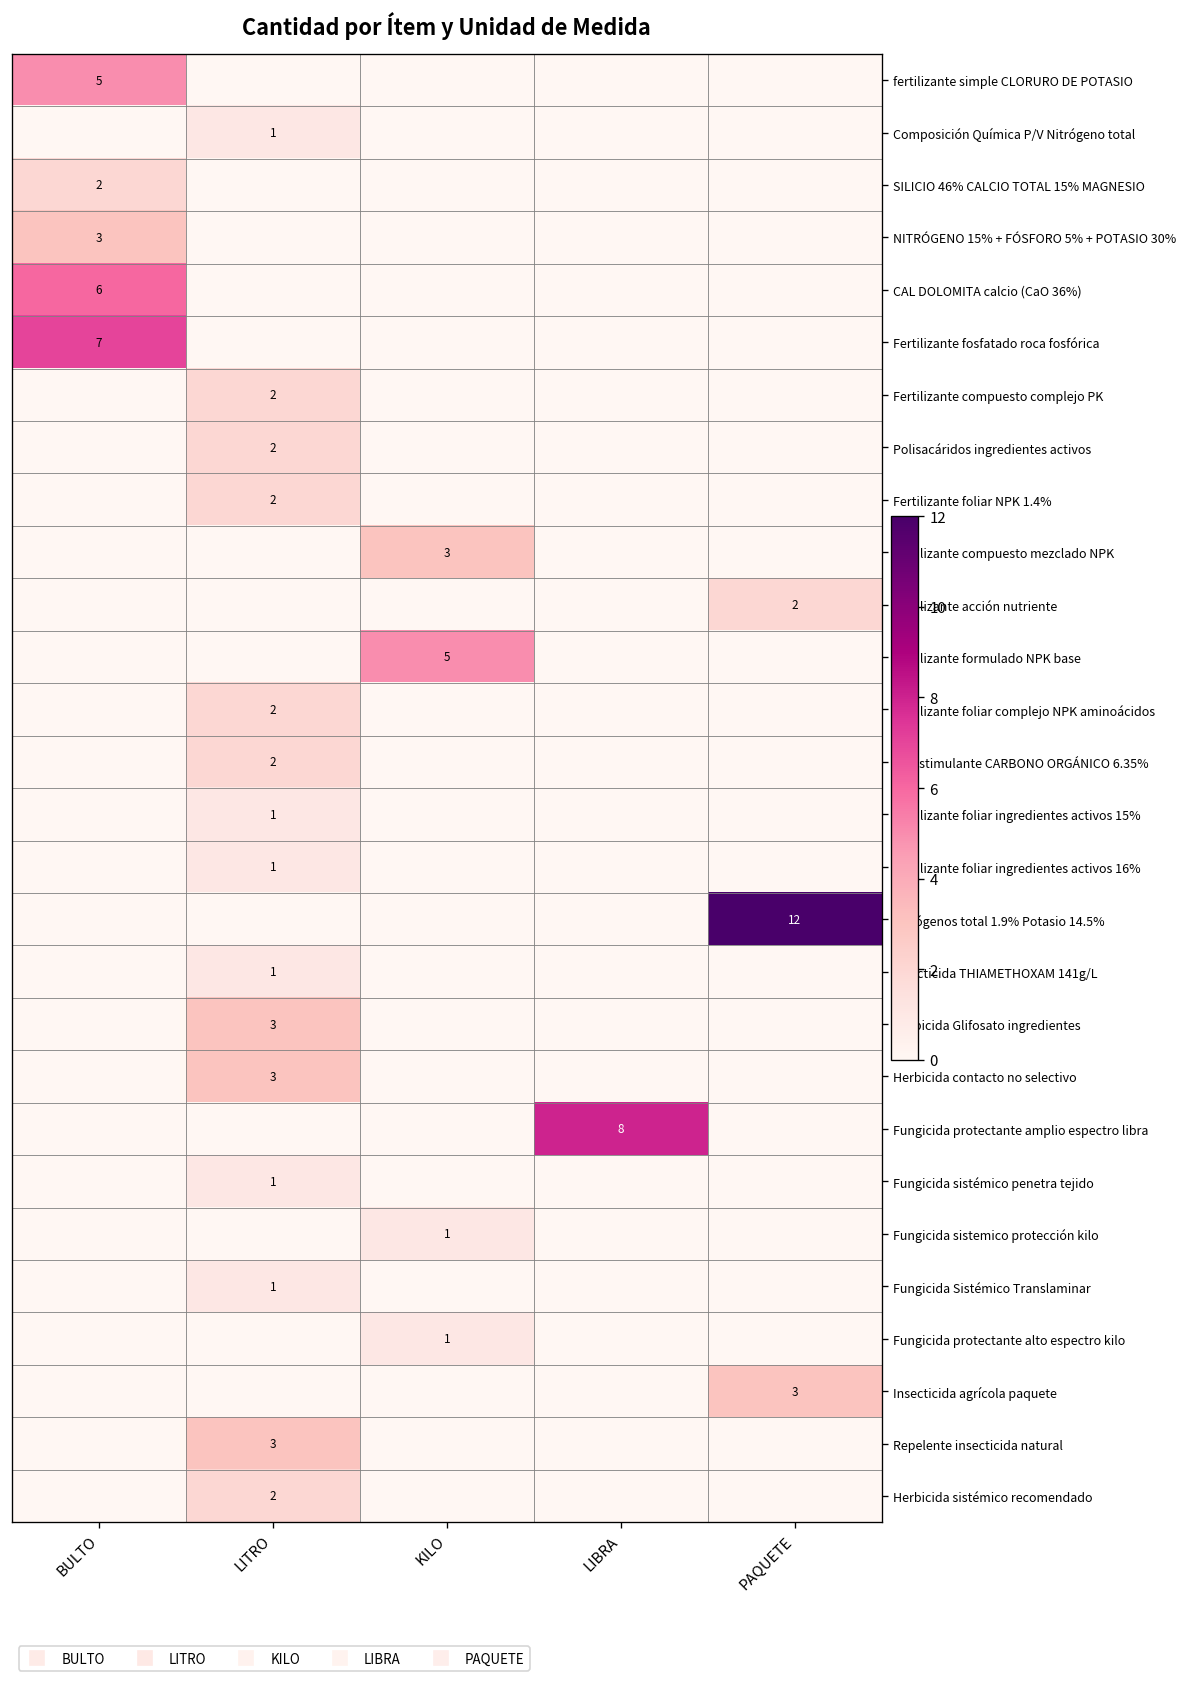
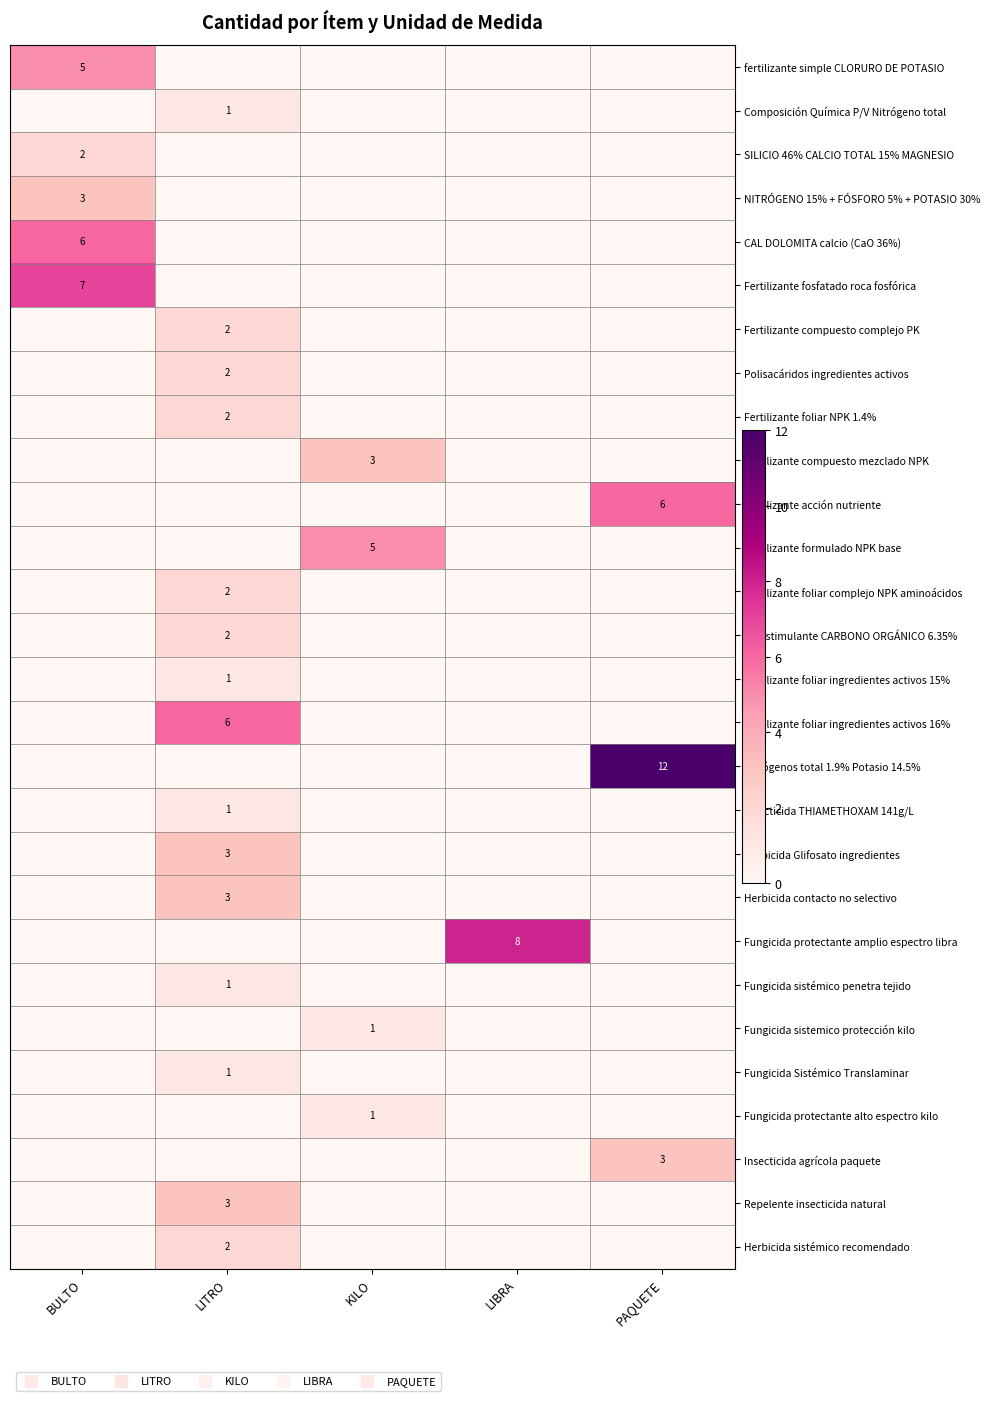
Fertilizante acción nutriente, PAQUETE: 2 -> 6
Fertilizante foliar ingredientes activos 16%, LITRO: 1 -> 6
